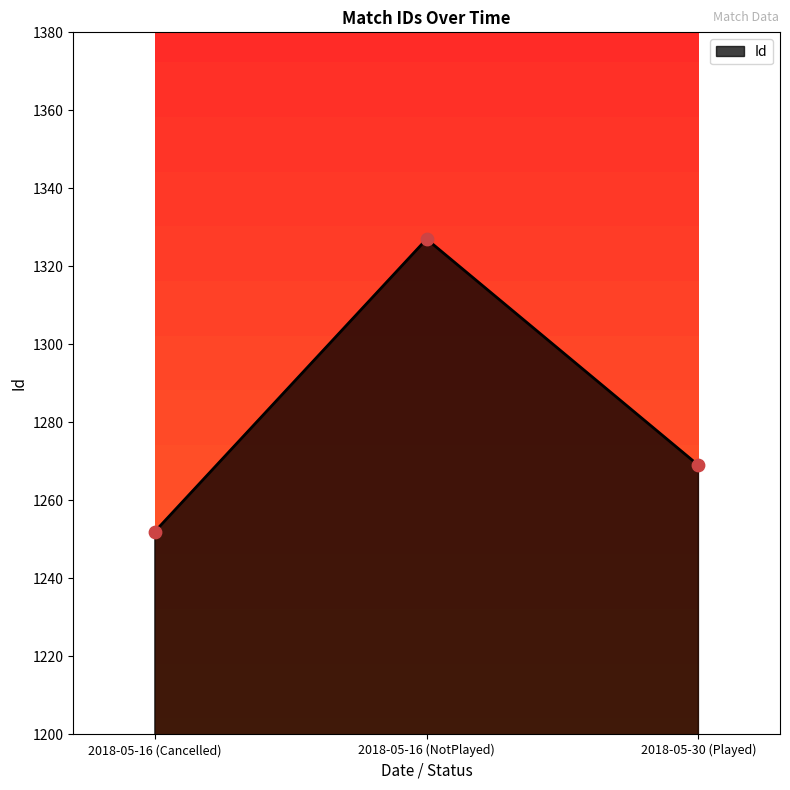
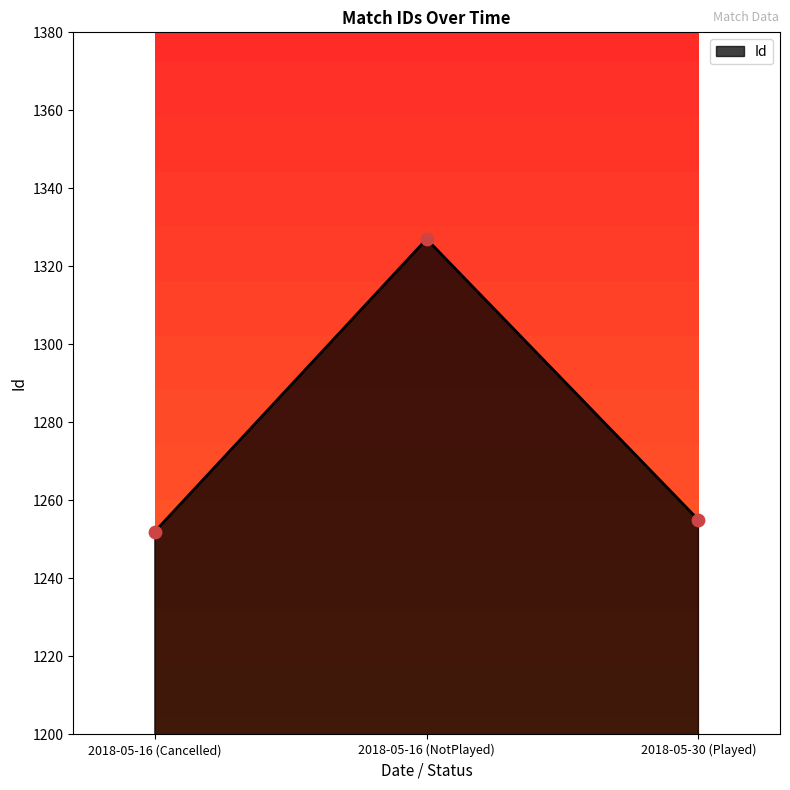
2018-05-30 (Played): 1269 -> 1255
